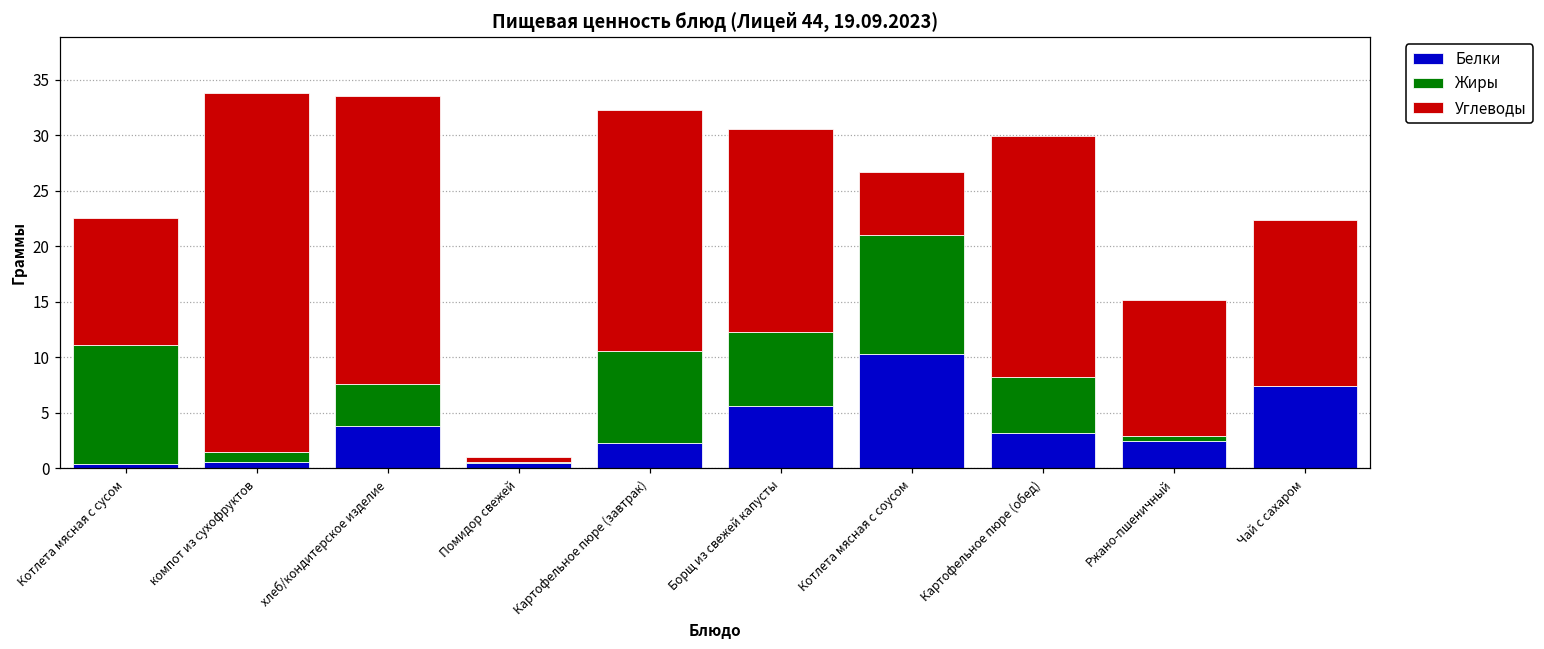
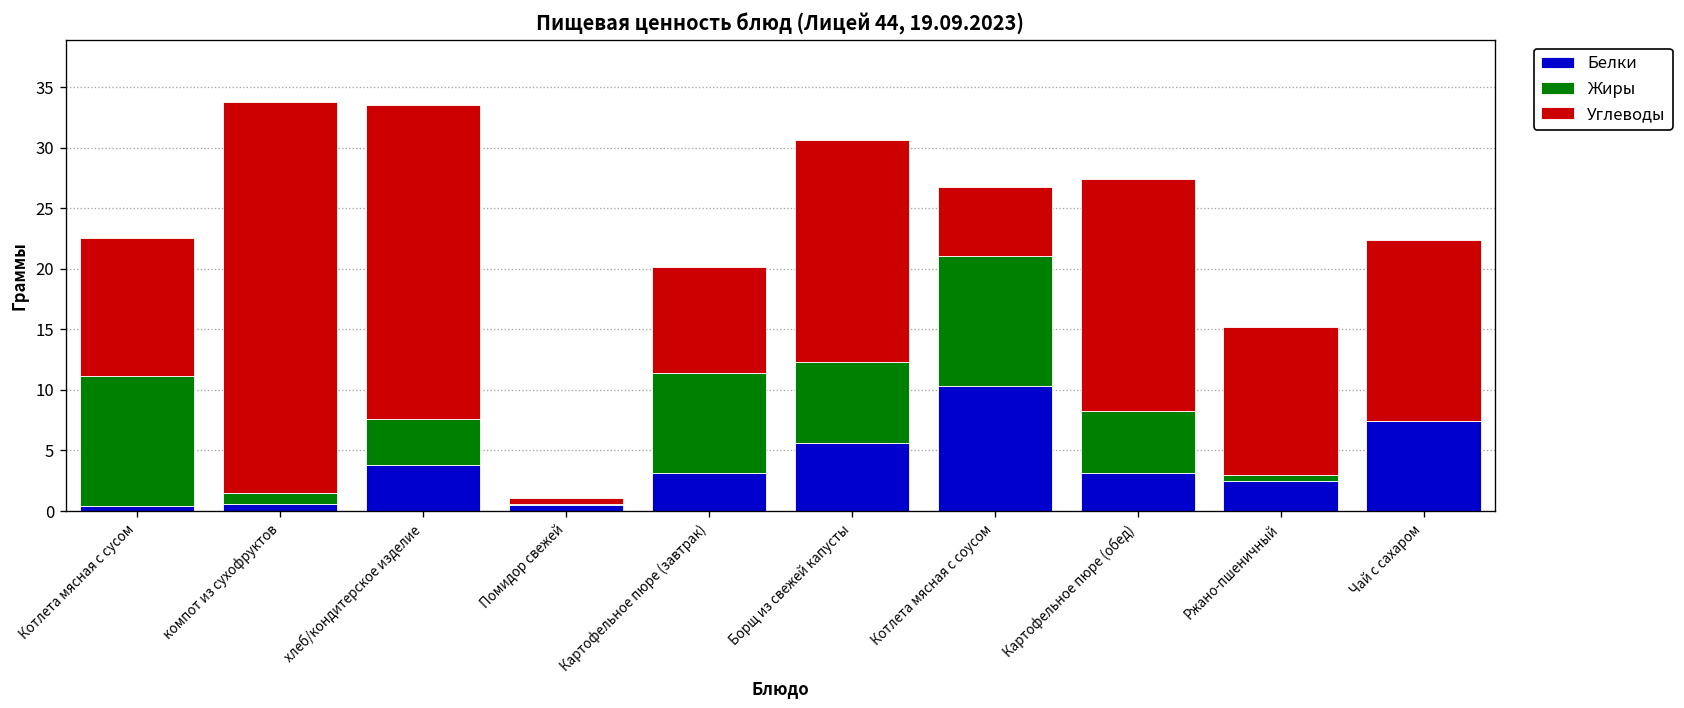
Белки, Картофельное пюре (завтрак): 2.3 -> 3.2
Углеводы, Картофельное пюре (завтрак): 21.8 -> 8.8
Углеводы, Картофельное пюре (обед): 21.8 -> 19.2
